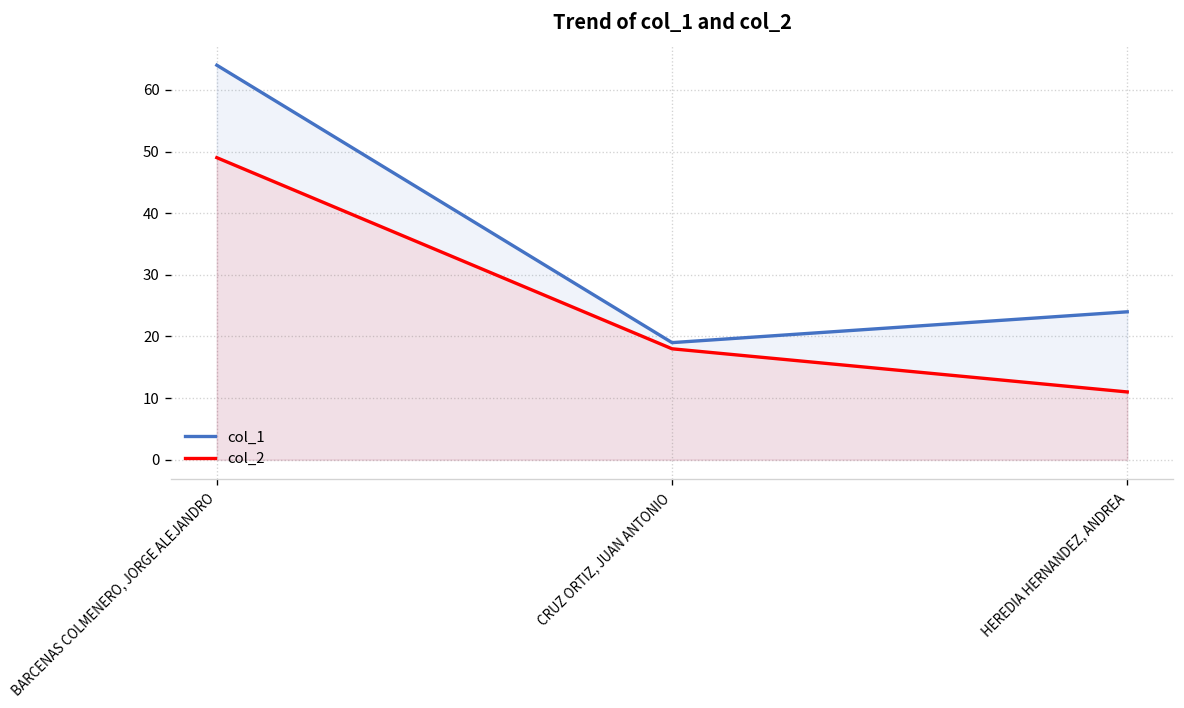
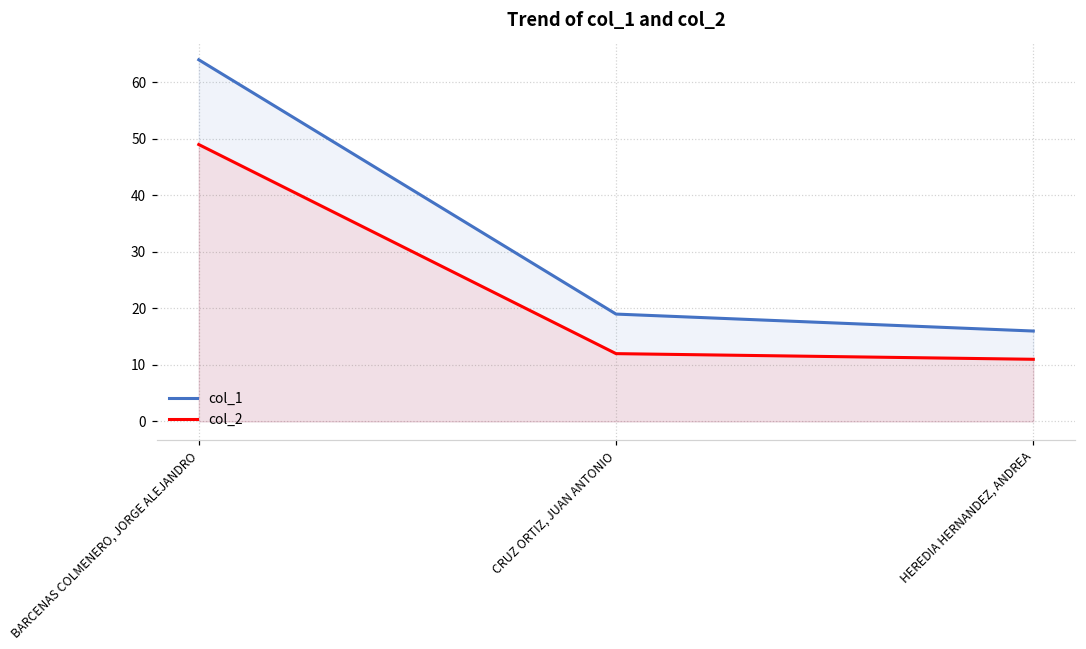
col_2, CRUZ ORTIZ, JUAN ANTONIO: 18 -> 12
col_1, HEREDIA HERNANDEZ, ANDREA: 24 -> 16
